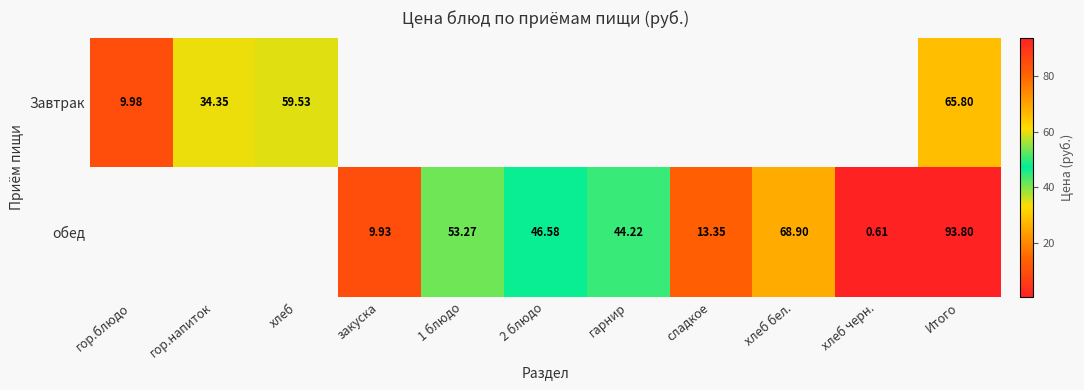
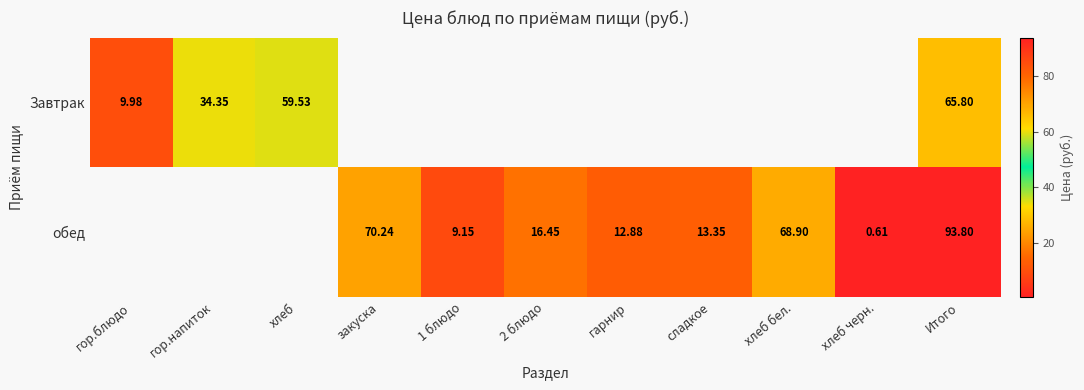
обед, закуска: 9.93 -> 70.24
обед, 1 блюдо: 53.27 -> 9.15
обед, 2 блюдо: 46.58 -> 16.45
обед, гарнир: 44.22 -> 12.88
